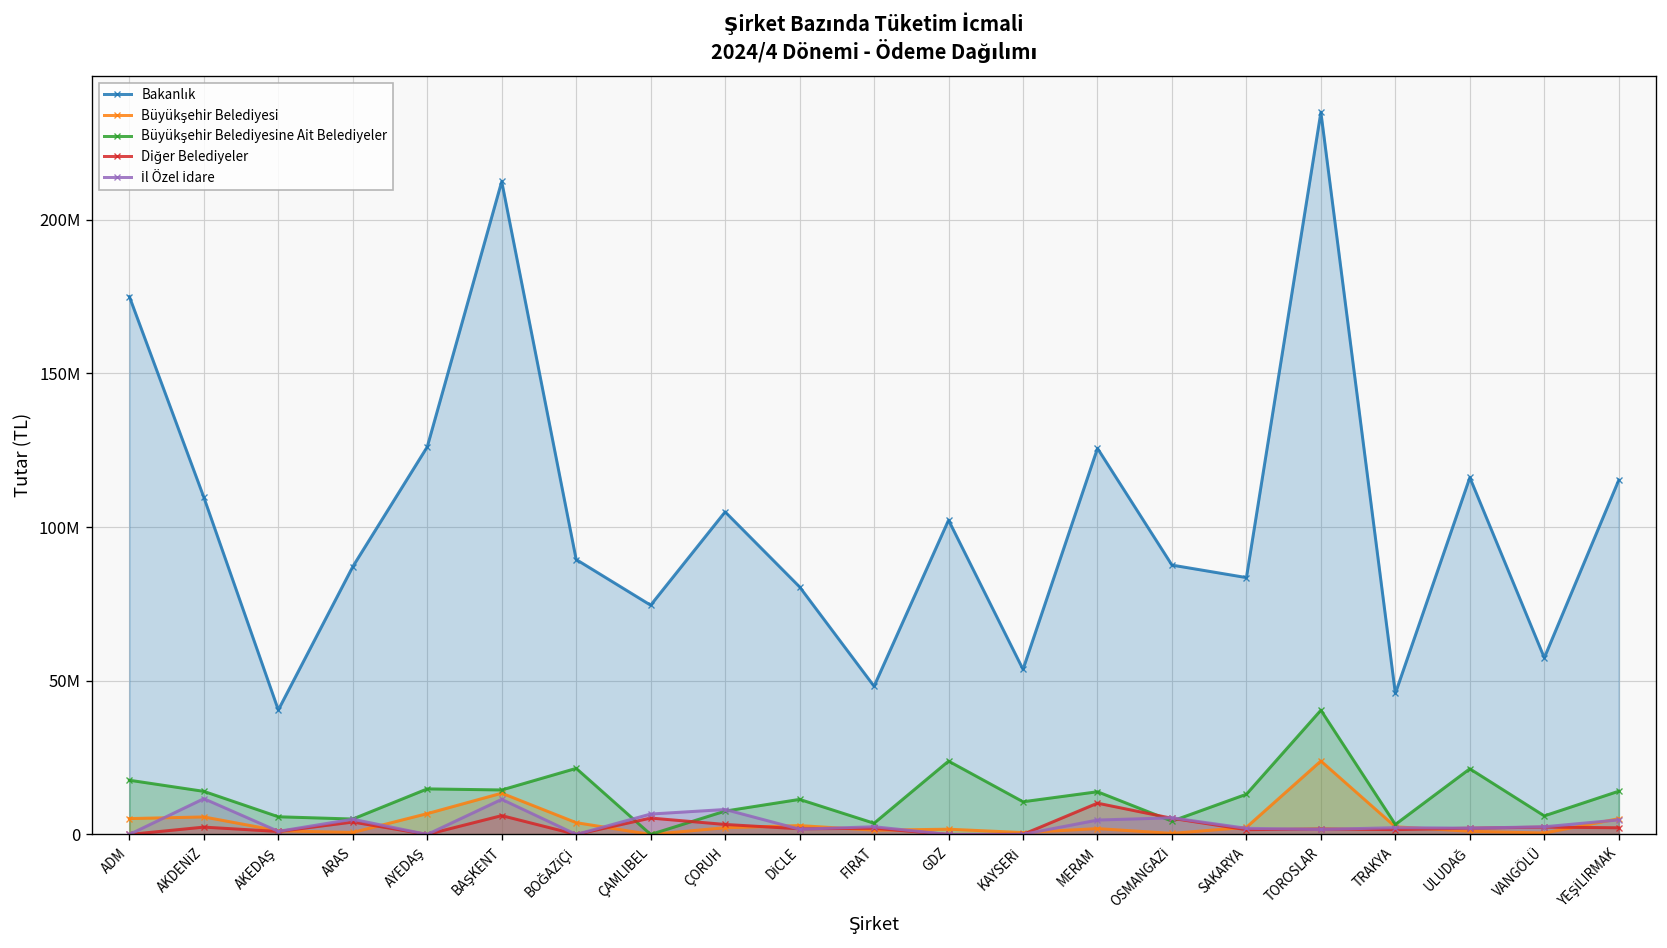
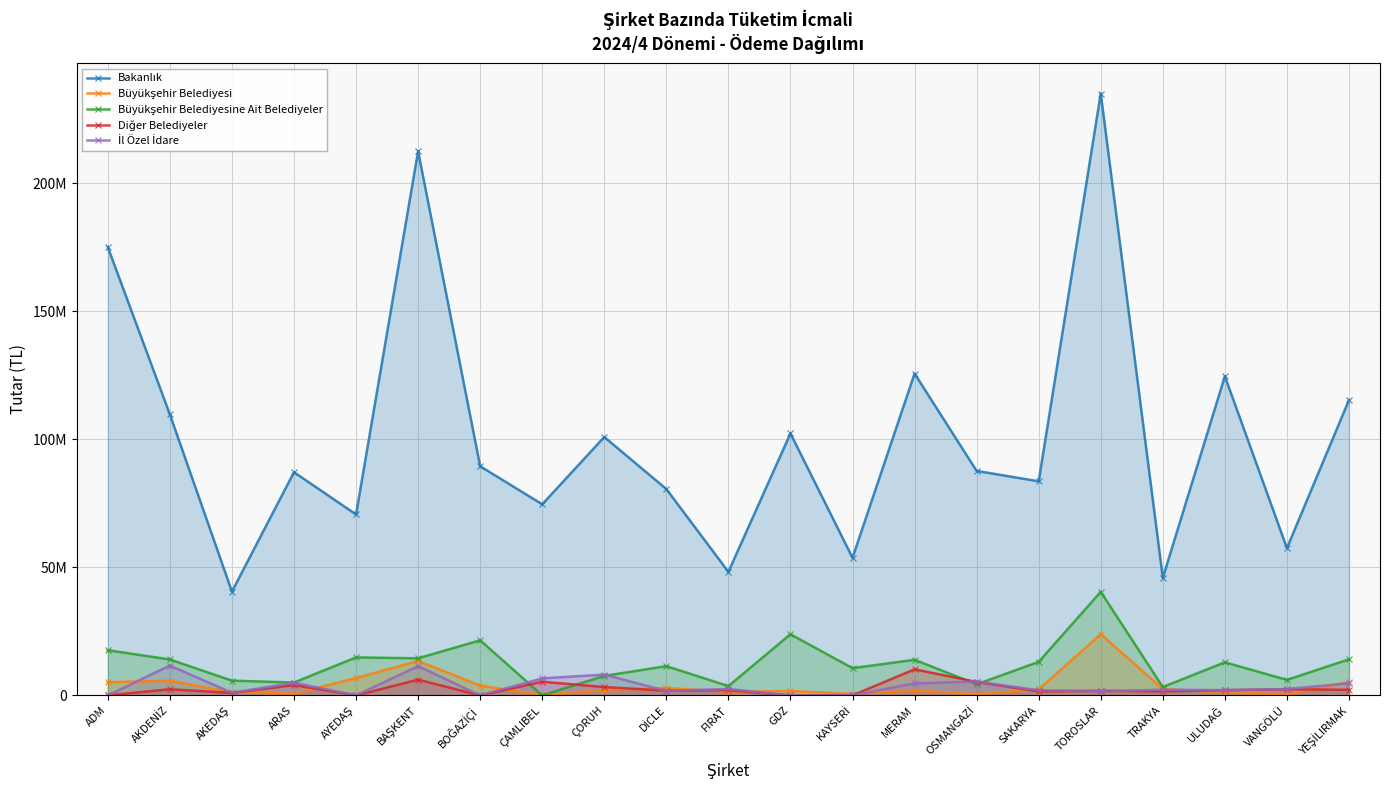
Bakanlık, AYEDAŞ: 126000000 -> 71000000
Bakanlık, ÇORUH: 105000000 -> 101000000
Bakanlık, ULUDAĞ: 116000000 -> 125000000
Büyükşehir Belediyesine Ait Belediyeler, ULUDAĞ: 21000000 -> 13000000
